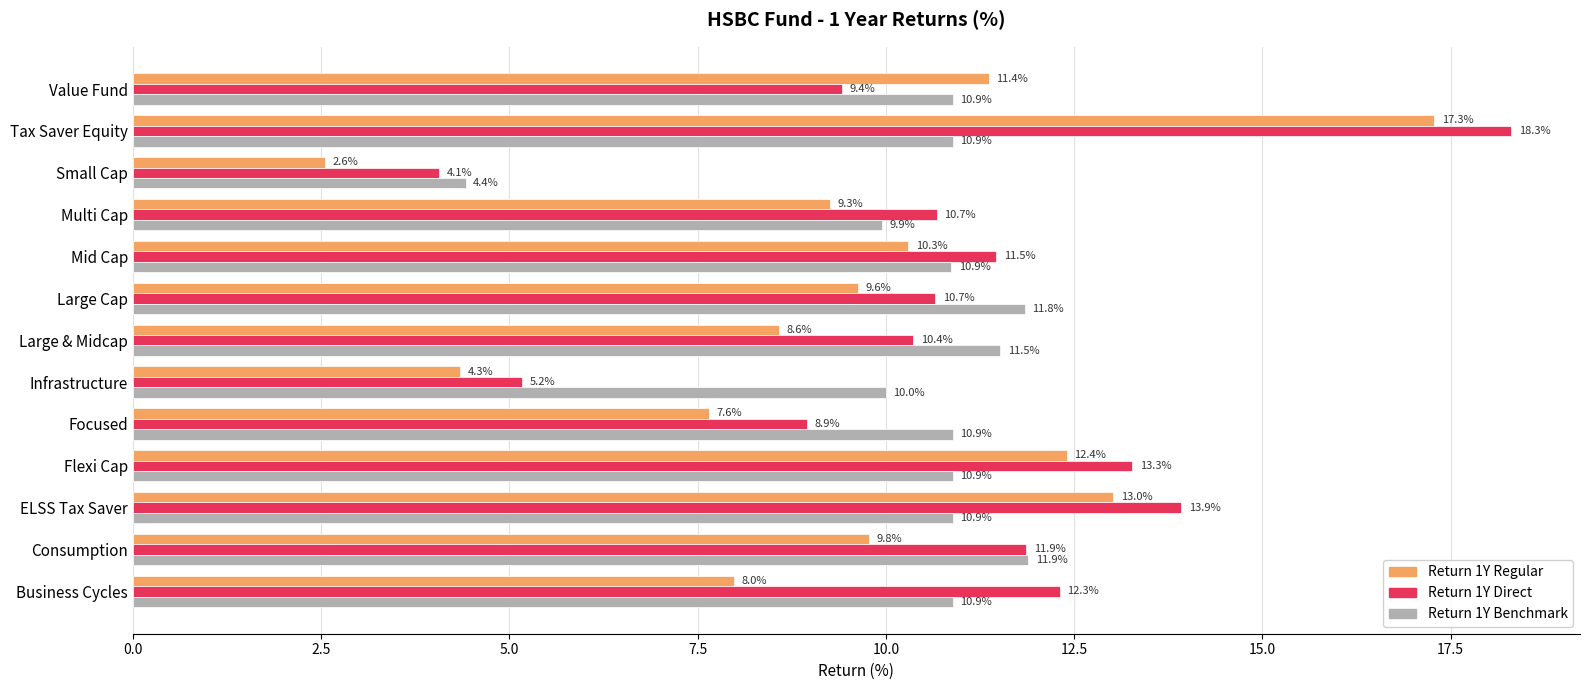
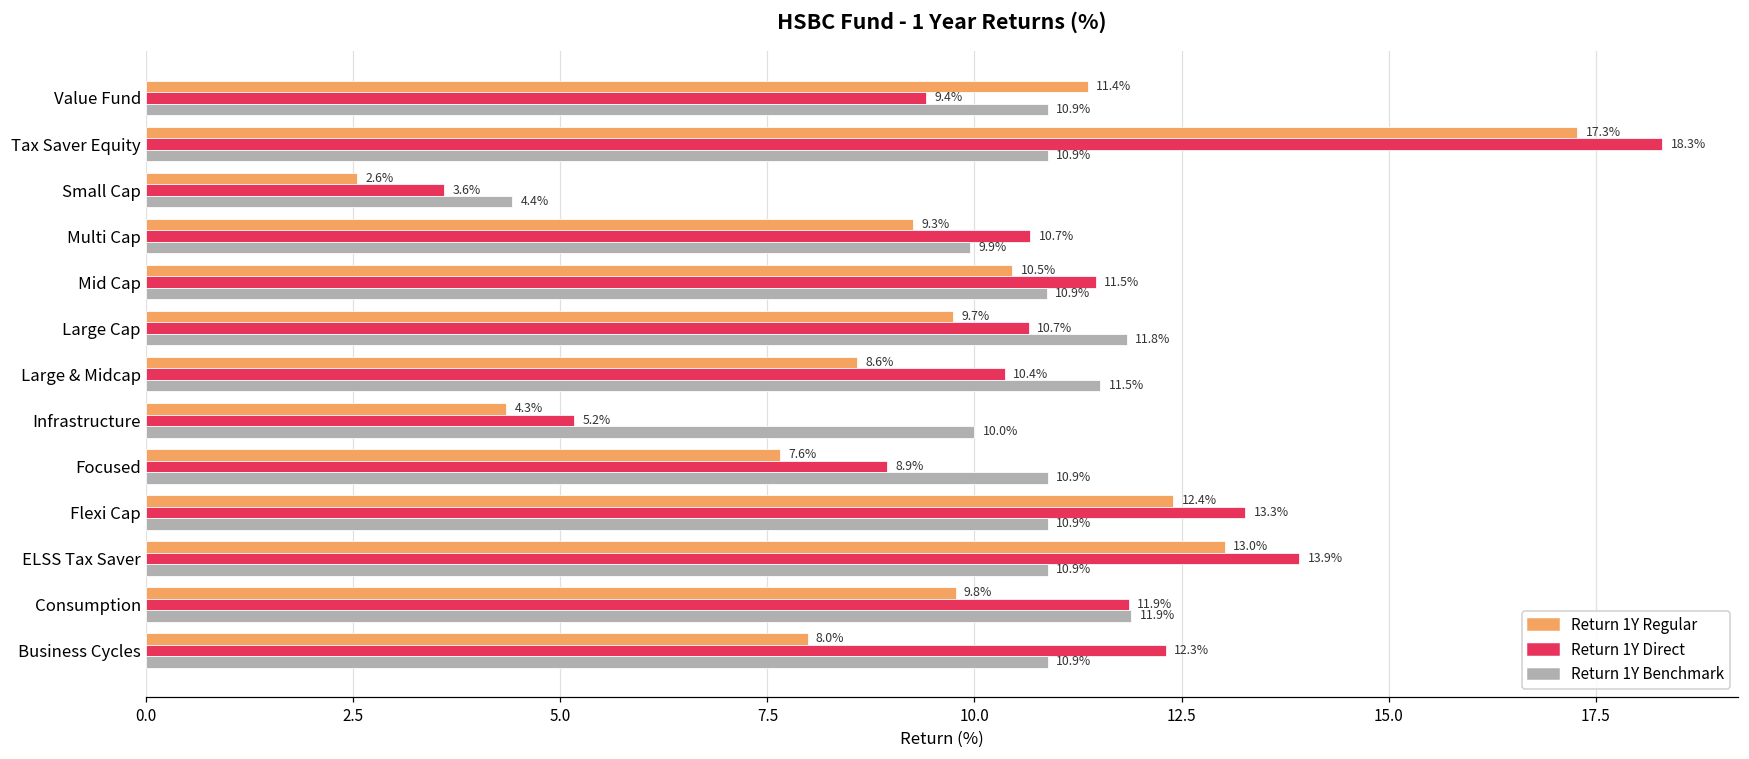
Return 1Y Direct, Small Cap: 4.1% -> 3.6%
Return 1Y Regular, Mid Cap: 10.3% -> 10.5%
Return 1Y Regular, Large Cap: 9.6% -> 9.7%
